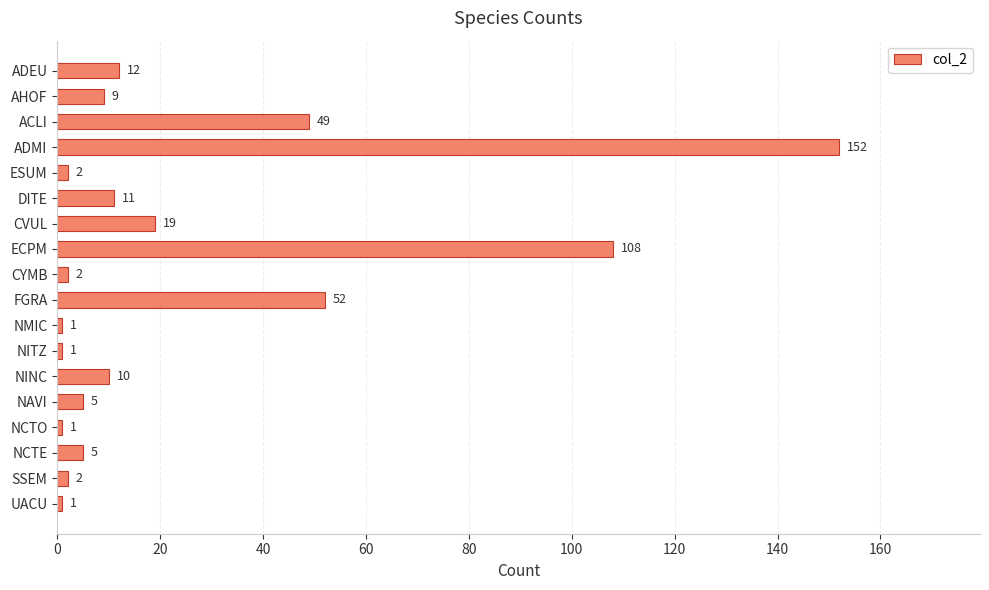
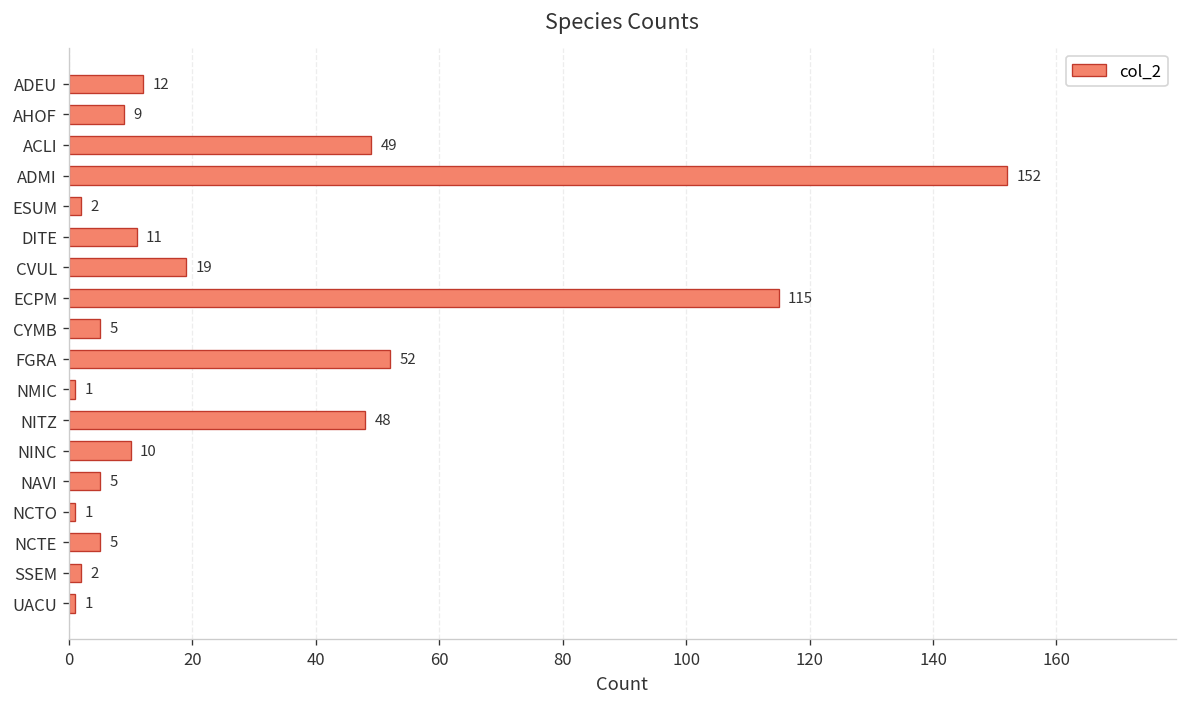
ECPM: 108 -> 115
CYMB: 2 -> 5
NITZ: 1 -> 48
